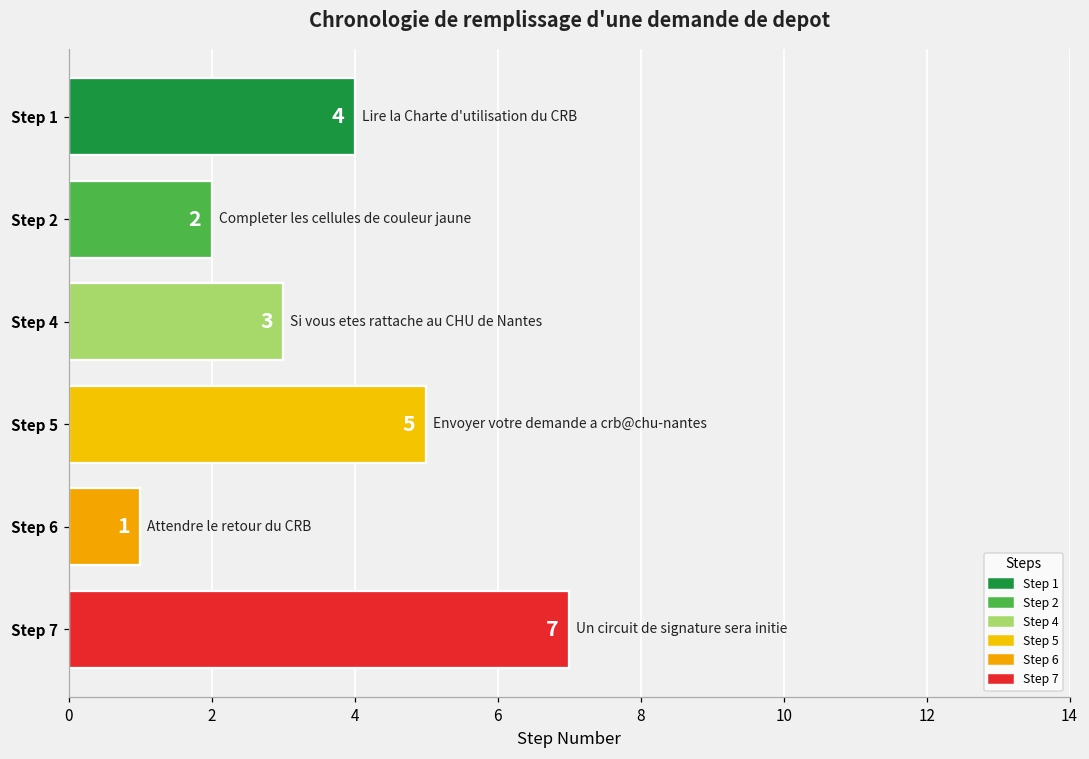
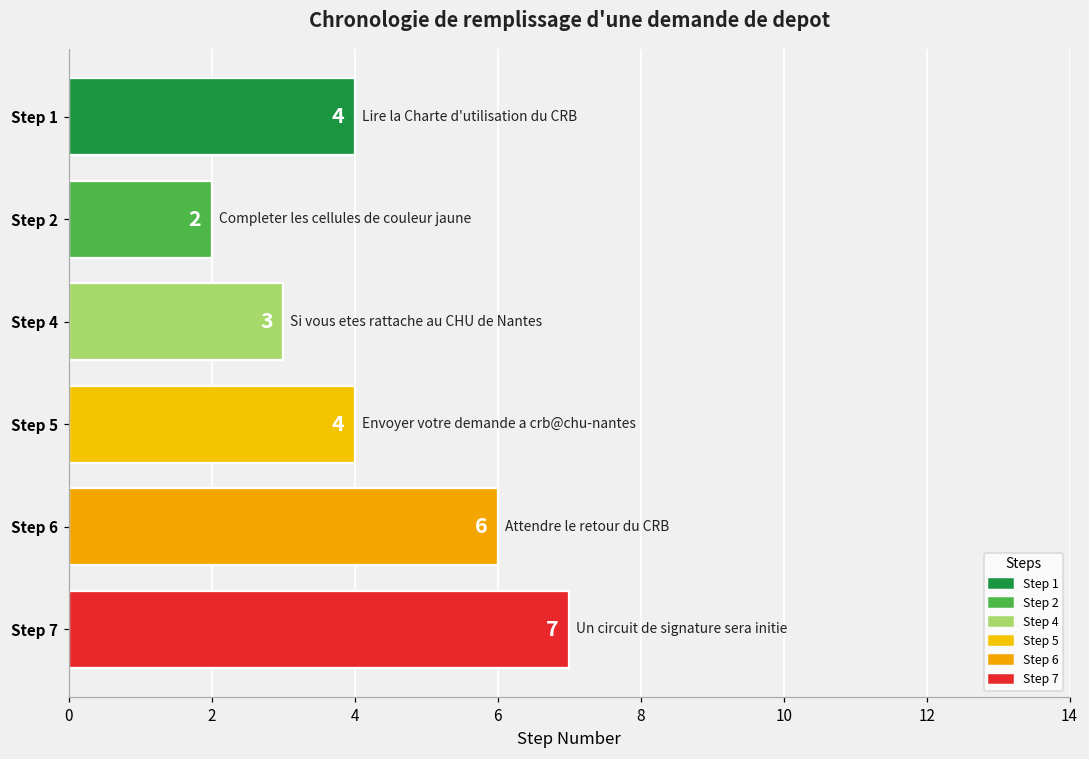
Step 5: 5 -> 4
Step 6: 1 -> 6
